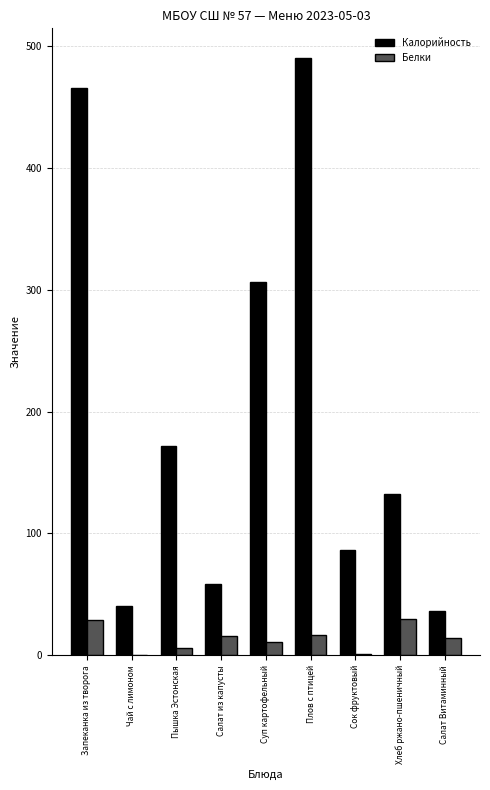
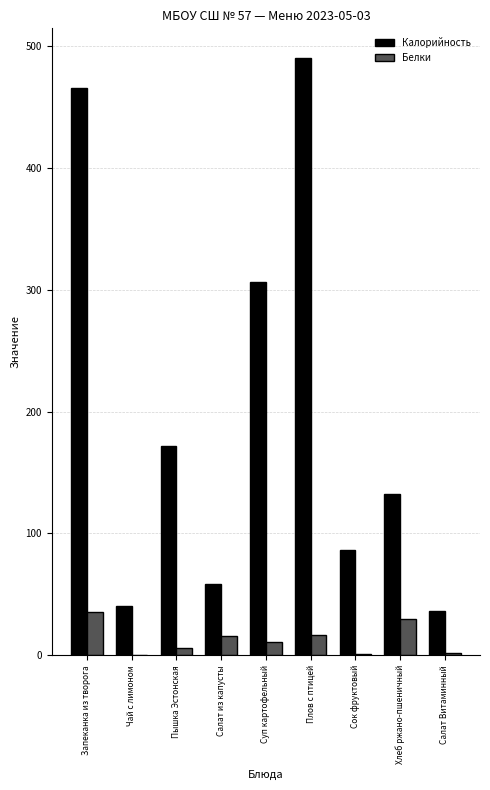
Белки, Запеканка из творога: 29 -> 36
Белки, Салат Витаминный: 14 -> 2
